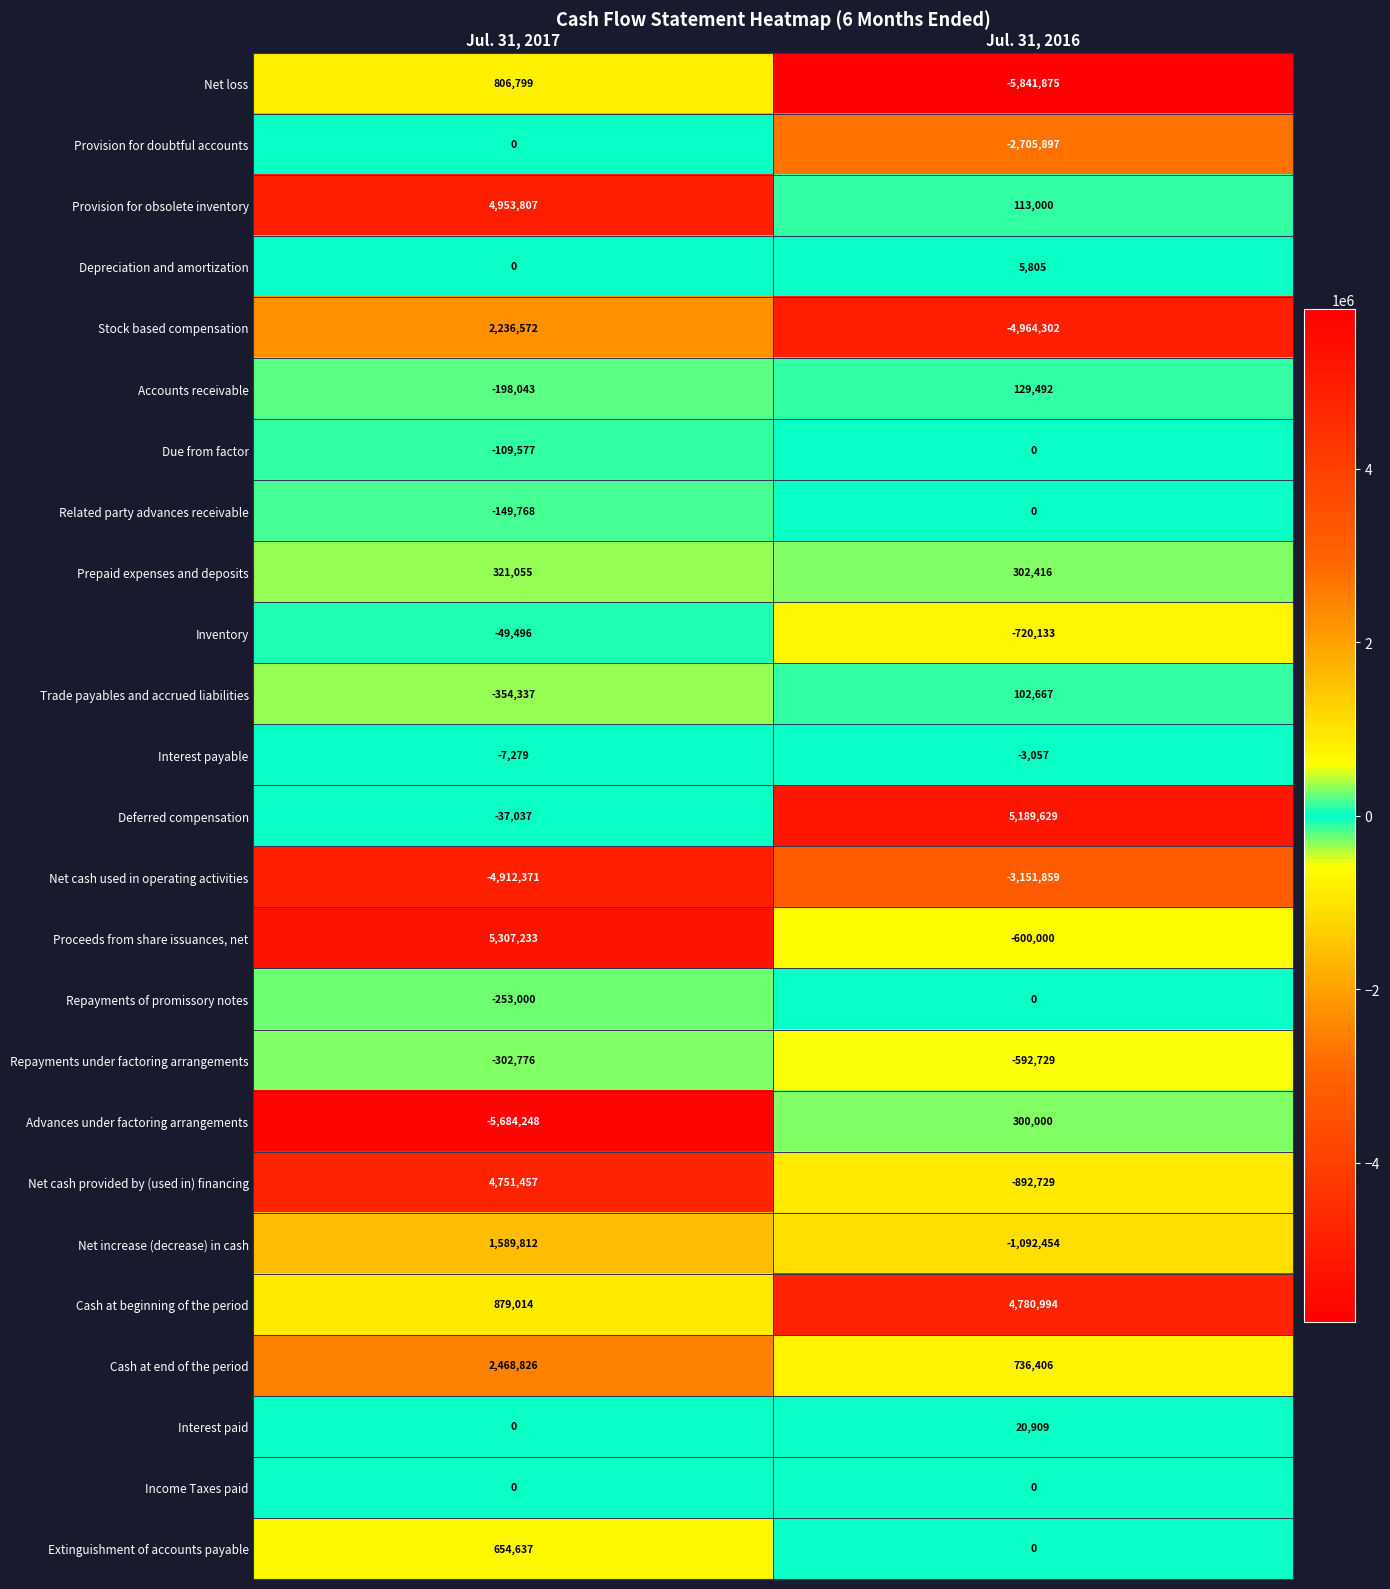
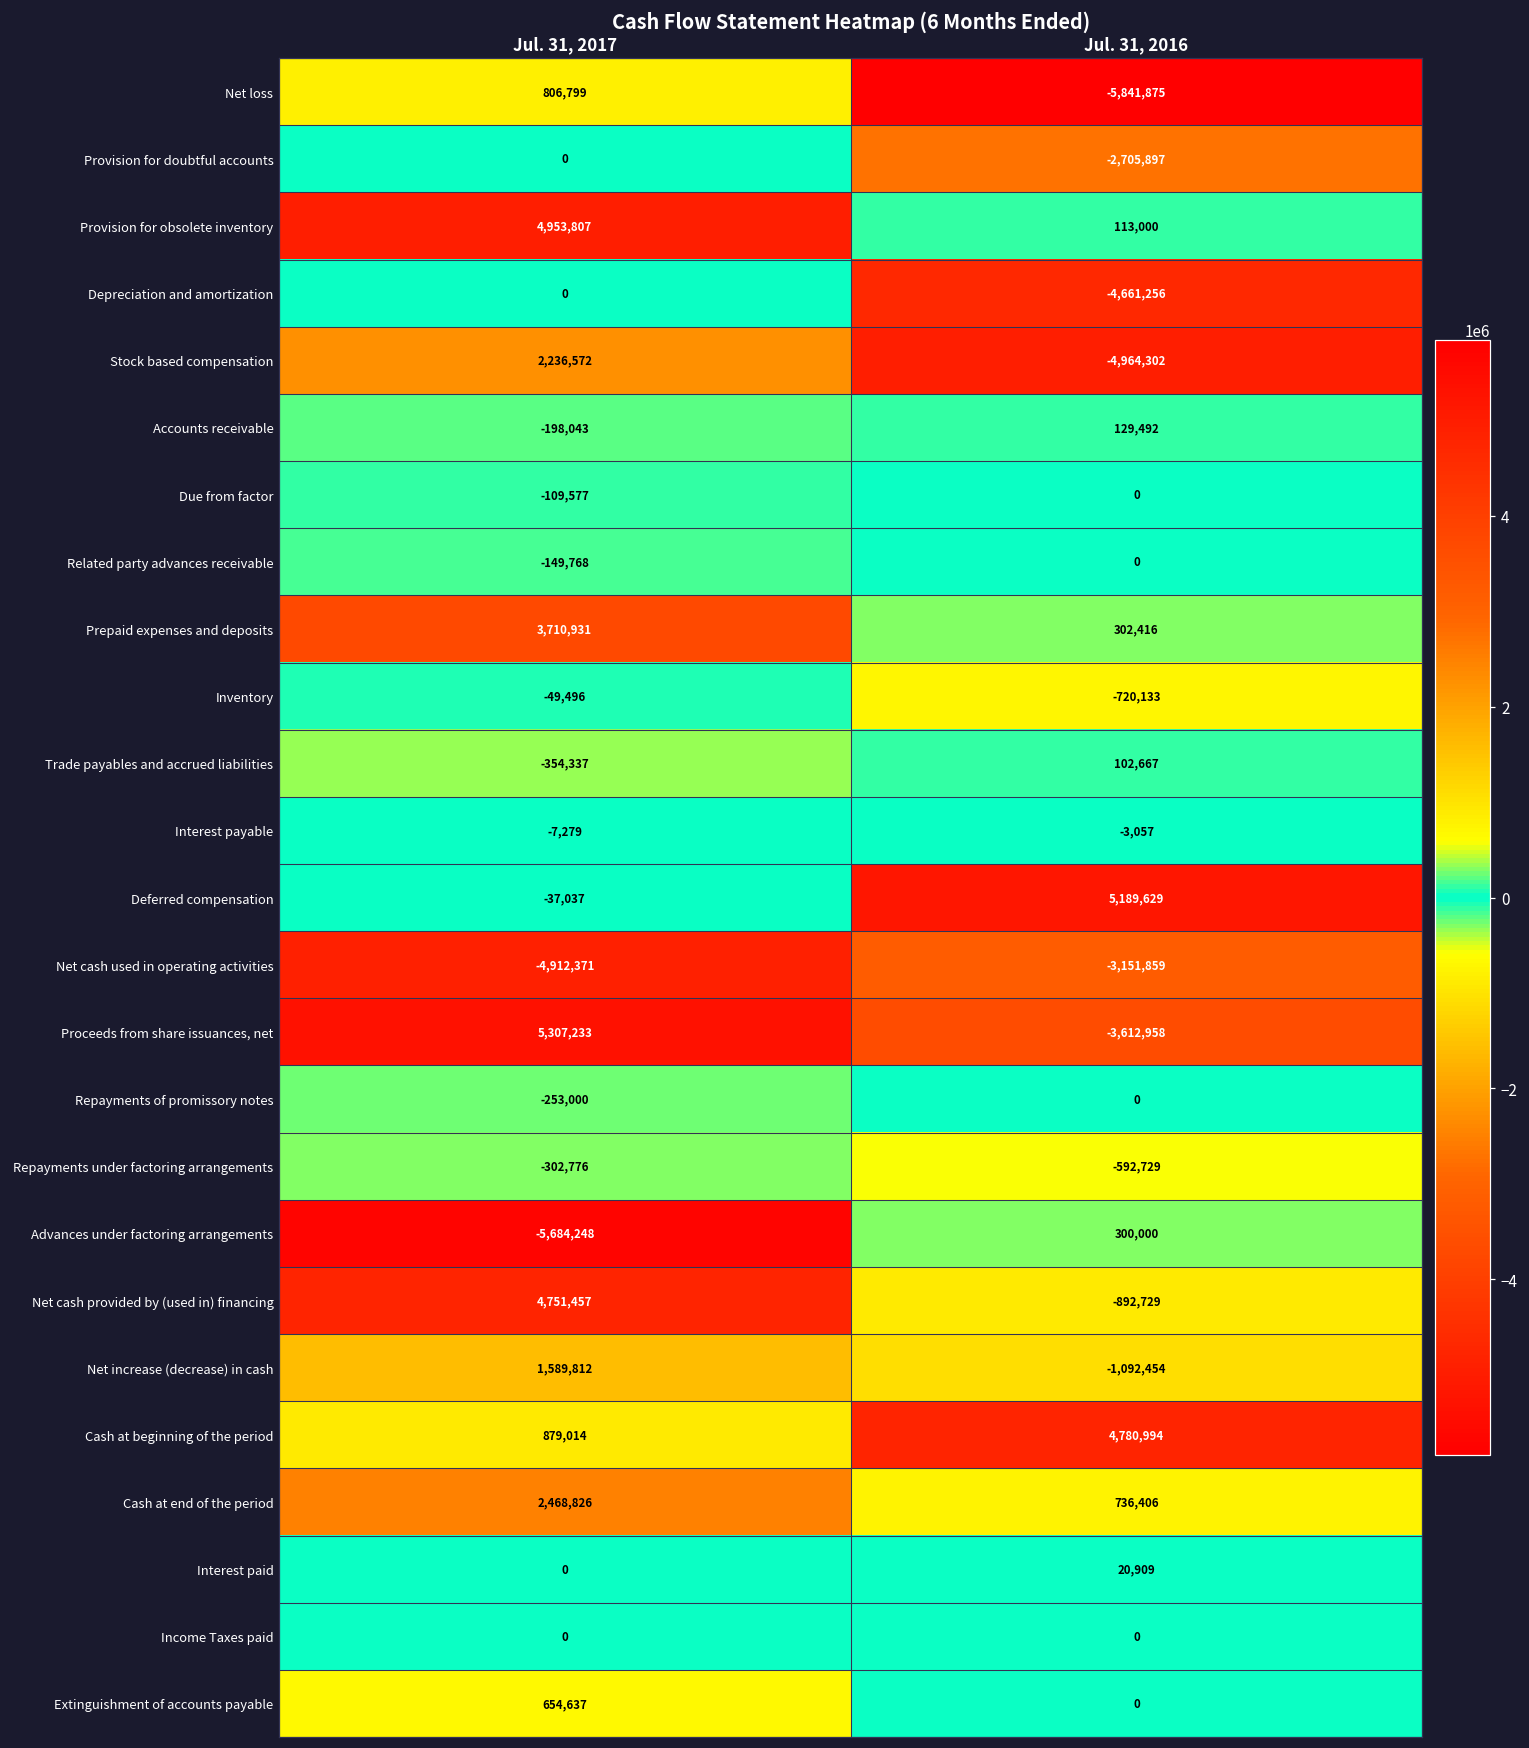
Depreciation and amortization, Jul. 31, 2016: 5,805 -> -4,661,256
Prepaid expenses and deposits, Jul. 31, 2017: 321,055 -> 3,710,931
Proceeds from share issuances, net, Jul. 31, 2016: -600,000 -> -3,612,958
